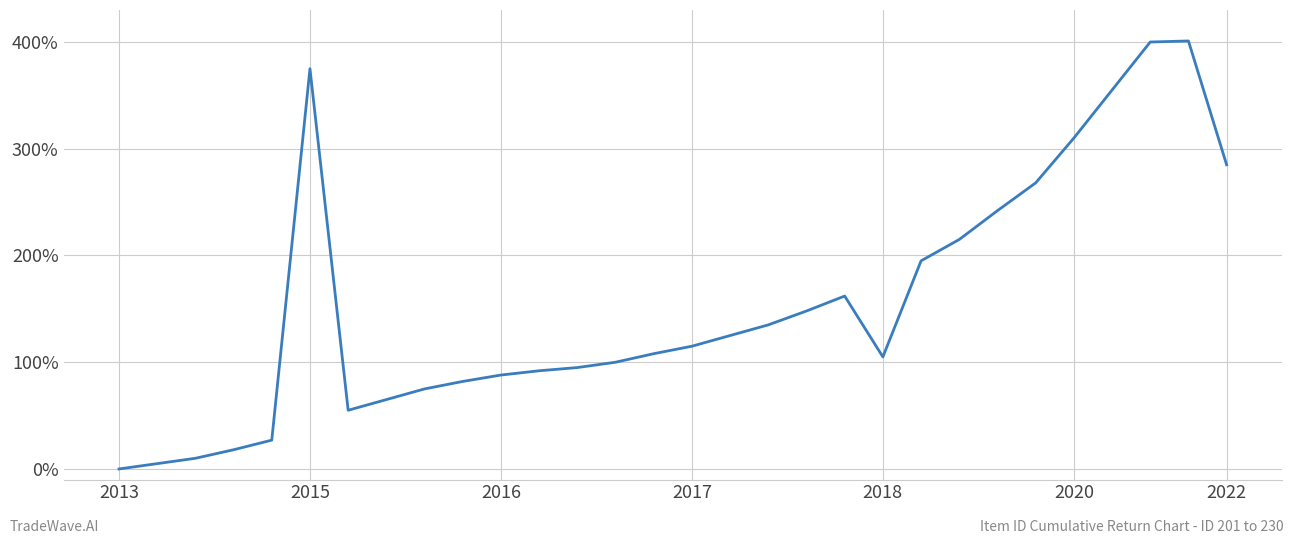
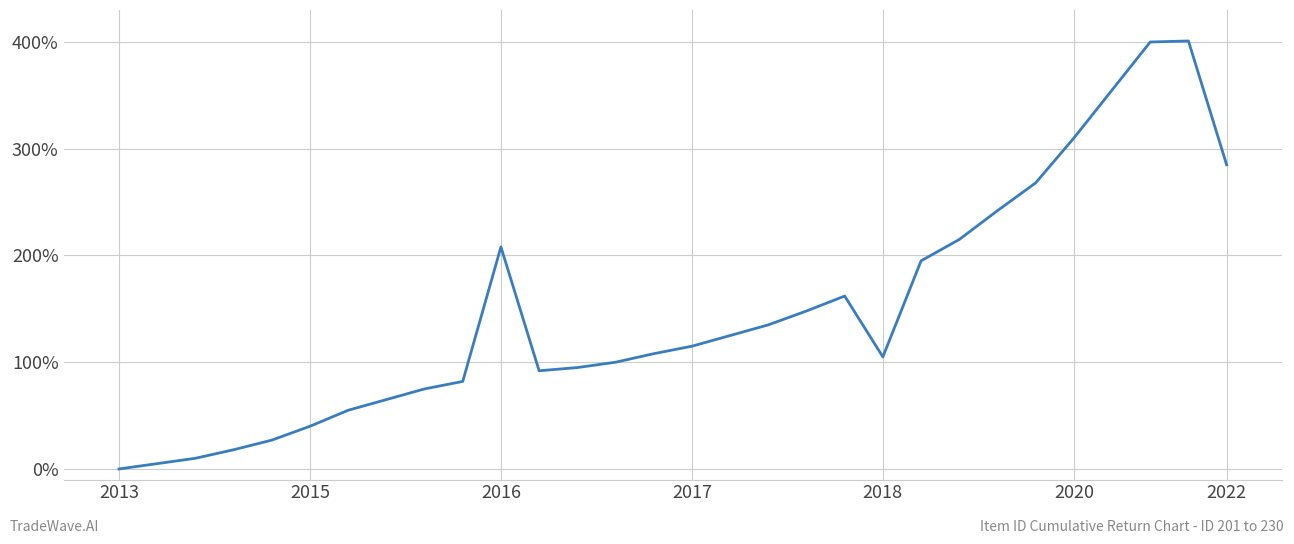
2015: 375% -> 40%
2016: 88% -> 208%
